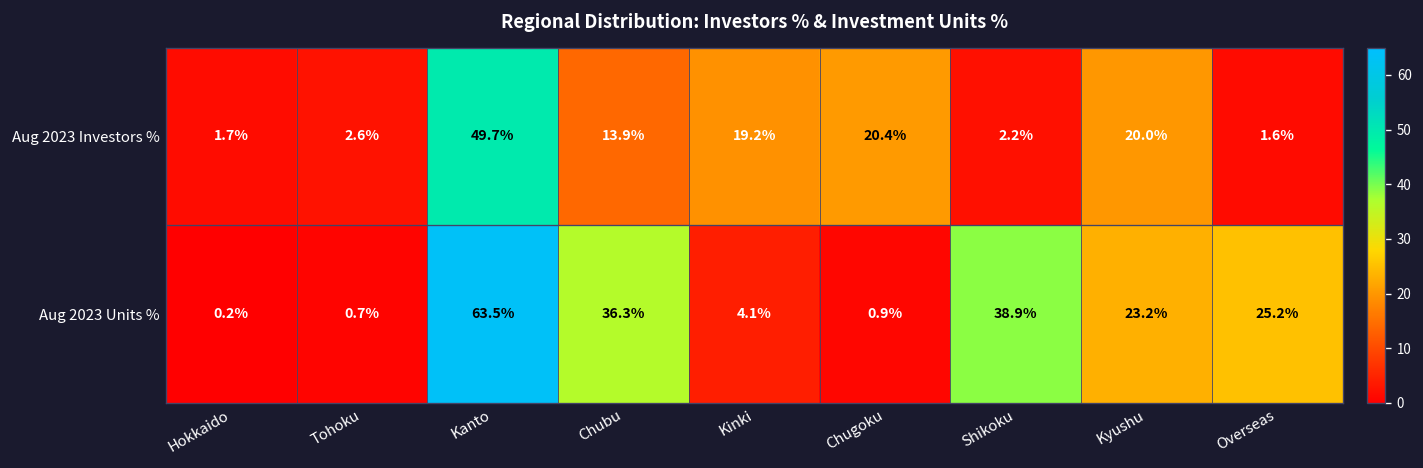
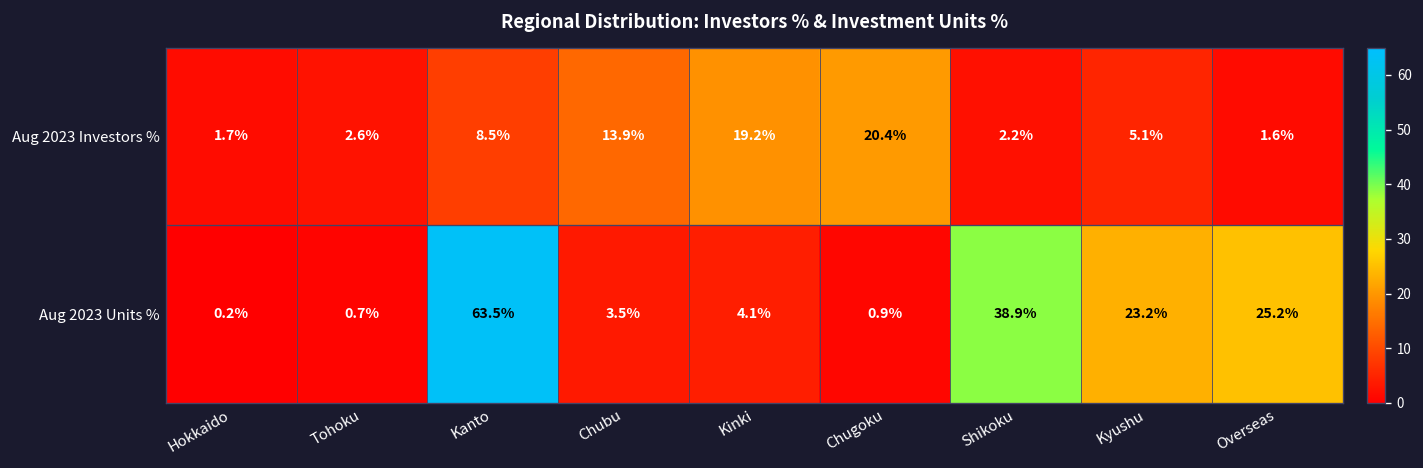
Aug 2023 Investors %, Kanto: 49.7% -> 8.5%
Aug 2023 Investors %, Kyushu: 20.0% -> 5.1%
Aug 2023 Units %, Chubu: 36.3% -> 3.5%
